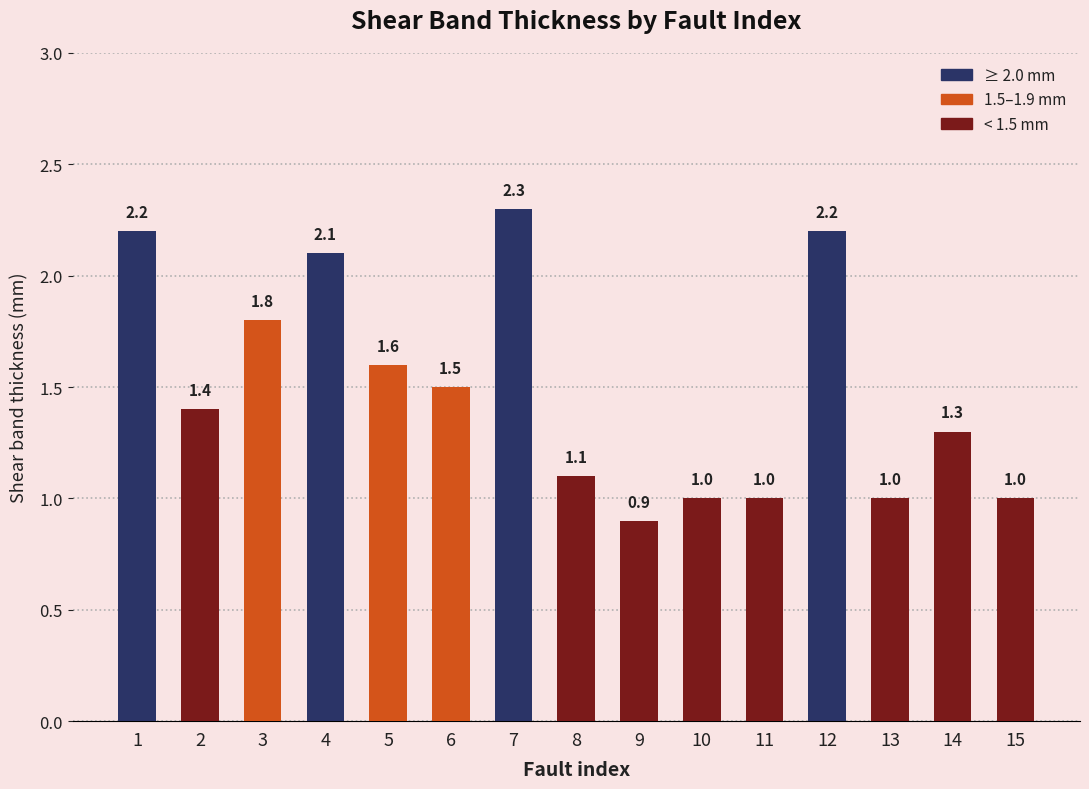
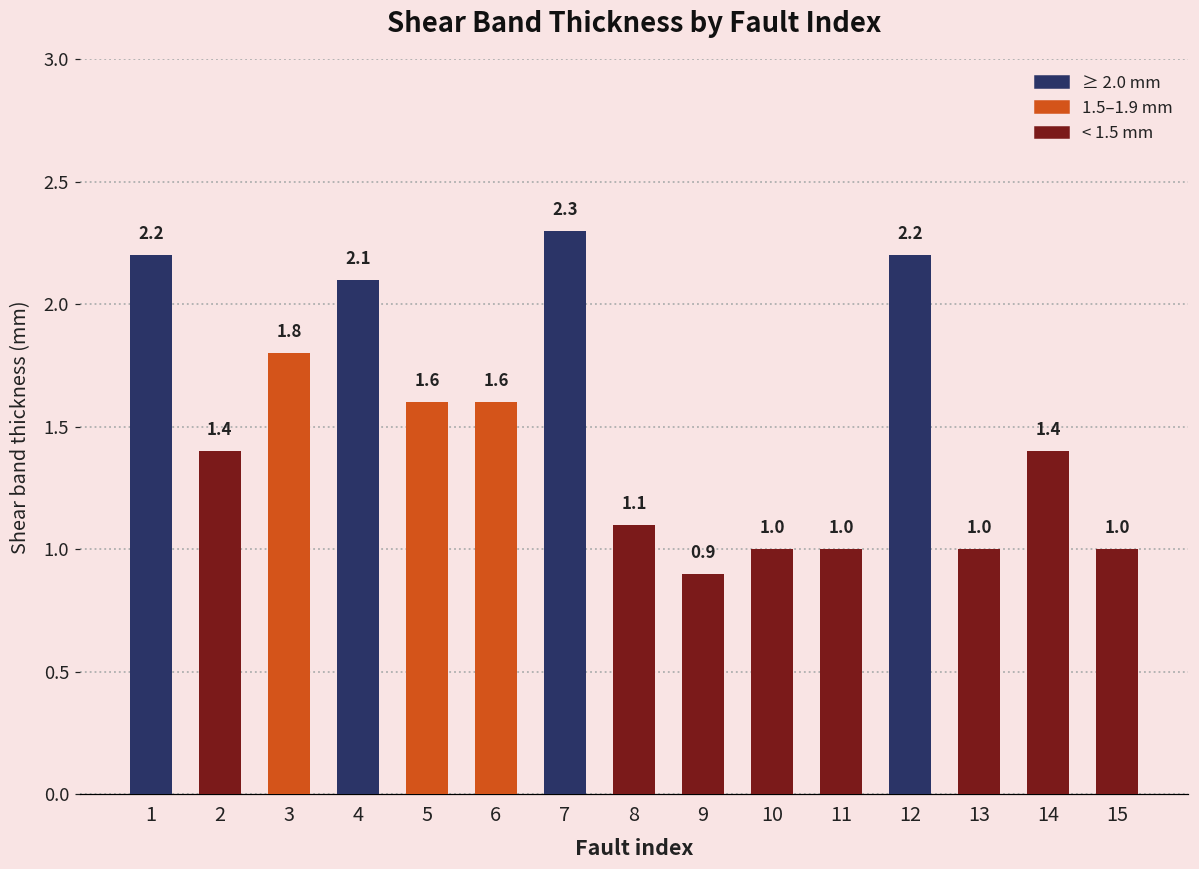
6: 1.5 -> 1.6
14: 1.3 -> 1.4
